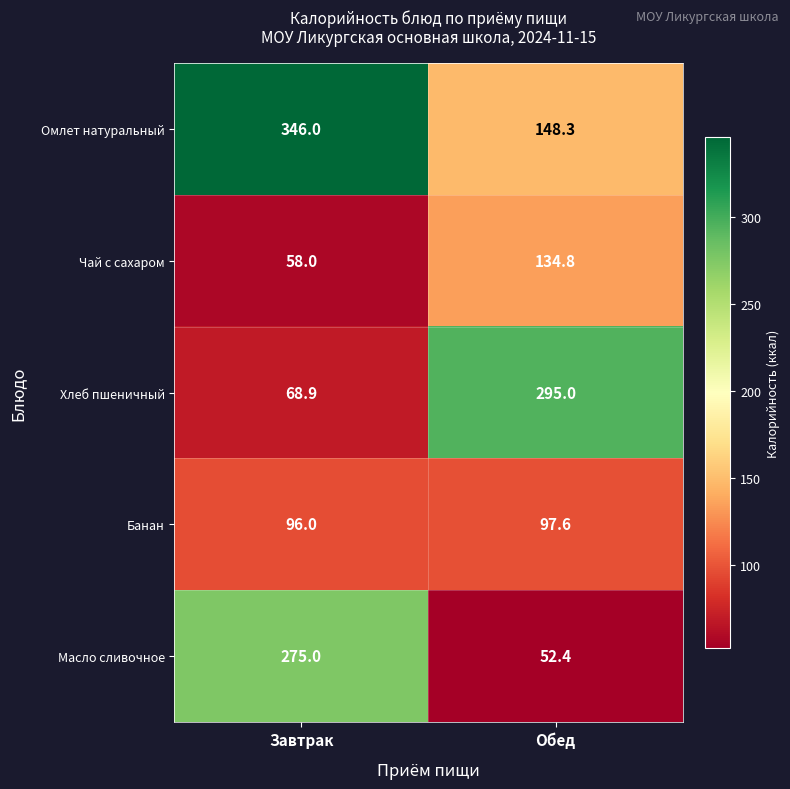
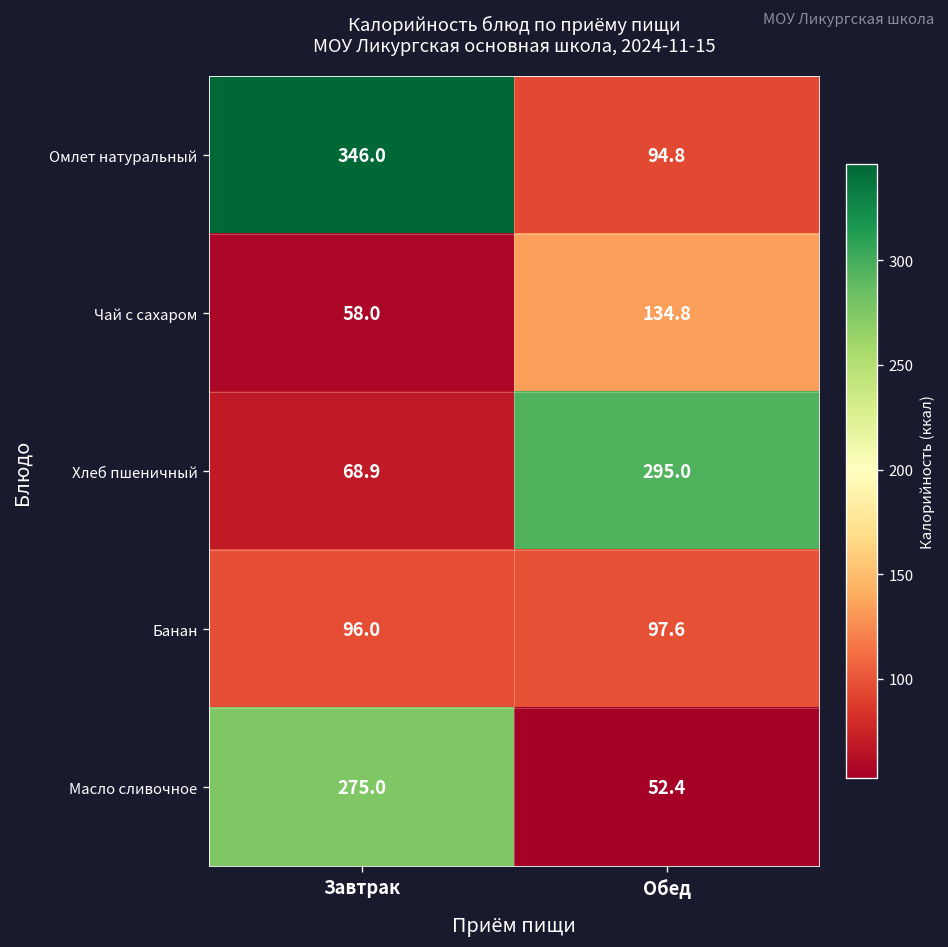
Омлет натуральный, Обед: 148.3 -> 94.8
